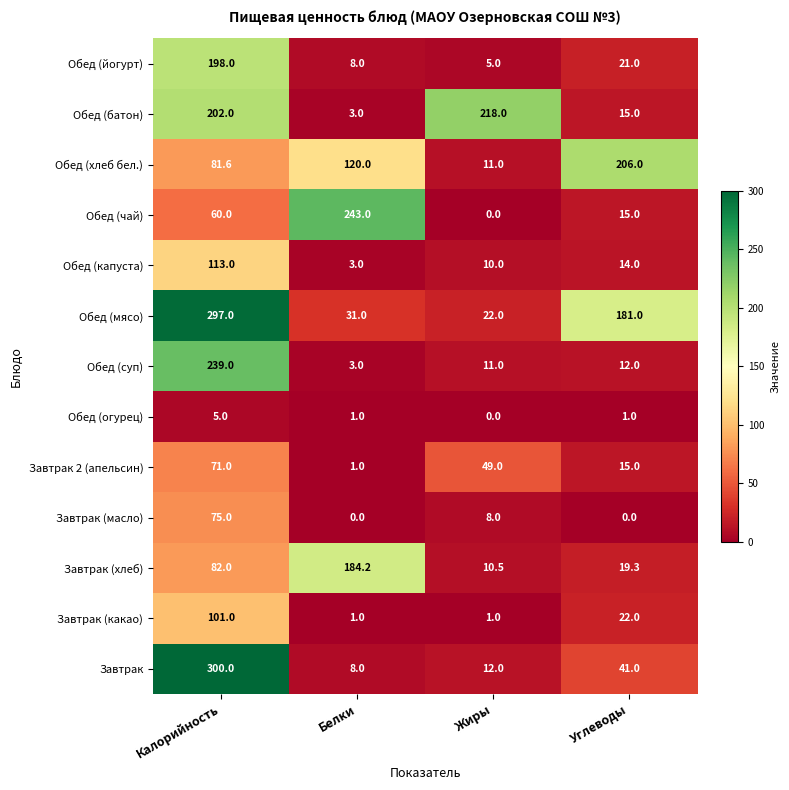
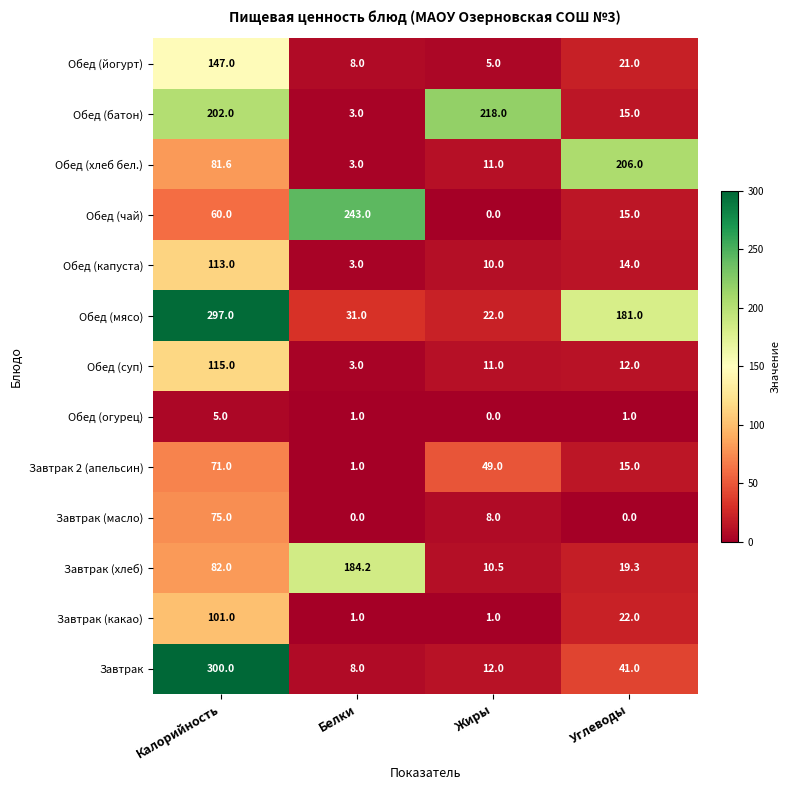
Обед (йогурт), Калорийность: 198.0 -> 147.0
Обед (хлеб бел.), Белки: 120.0 -> 3.0
Обед (суп), Калорийность: 239.0 -> 115.0
